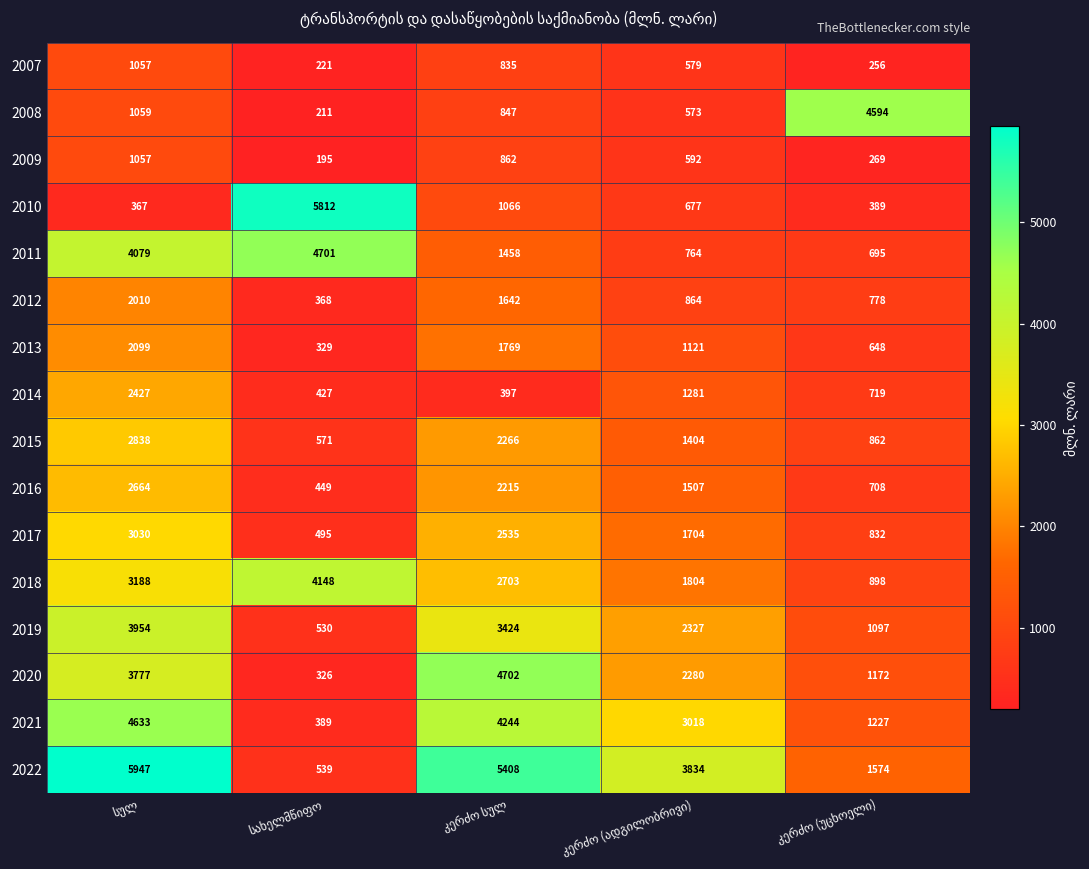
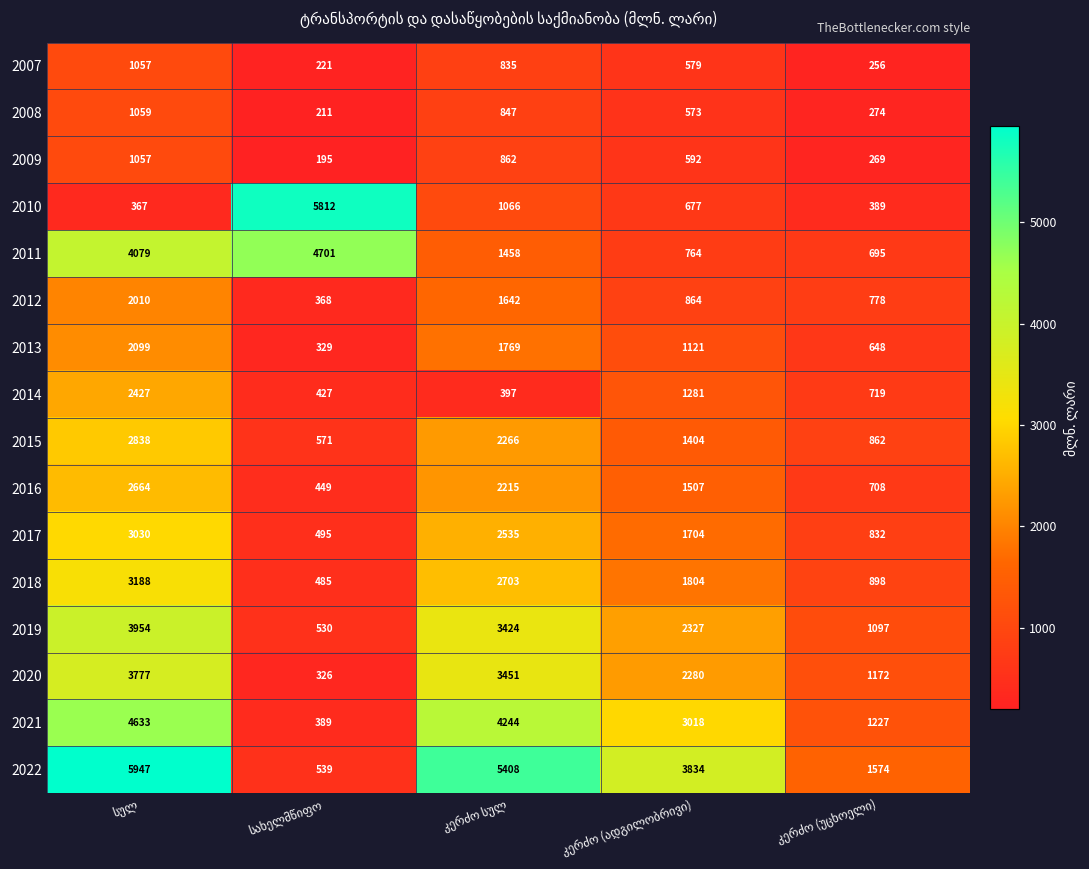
2008, კერძო (უცხოელი): 4594 -> 274
2018, სახელმწიფო: 4148 -> 485
2020, კერძო სულ: 4702 -> 3451
